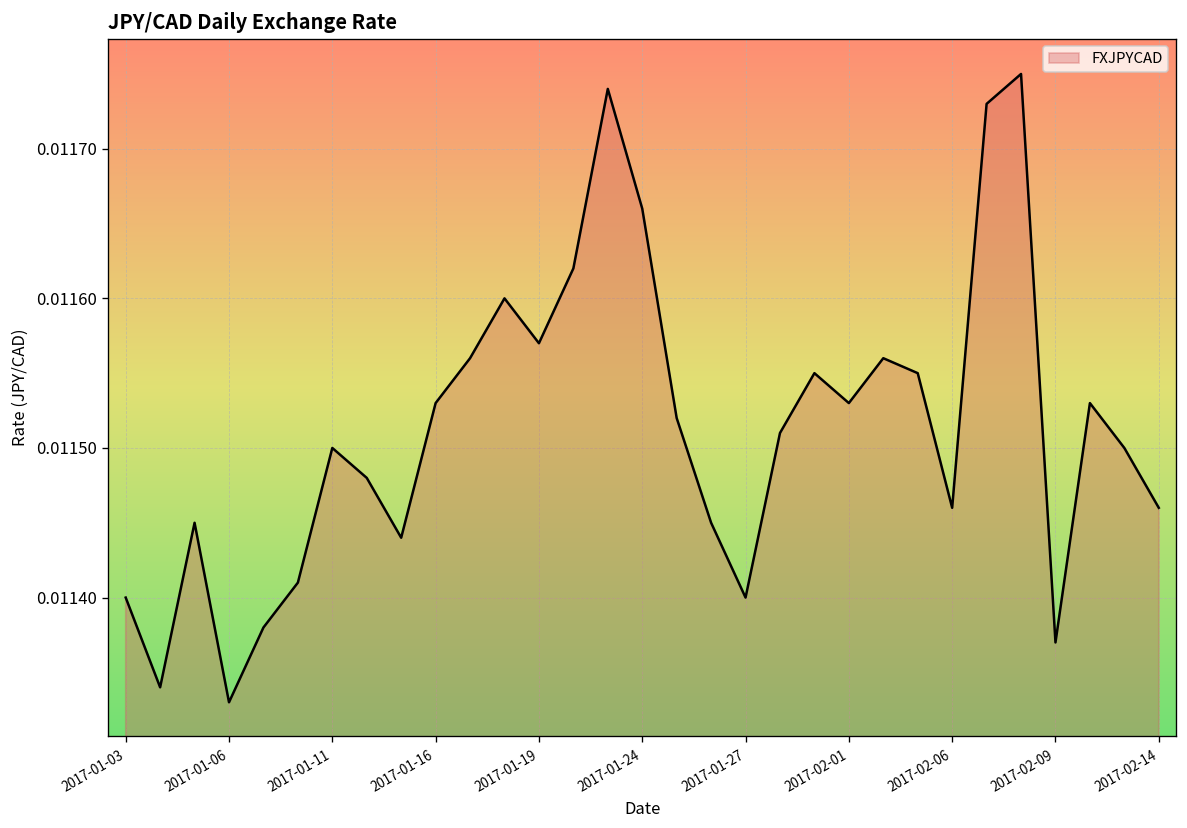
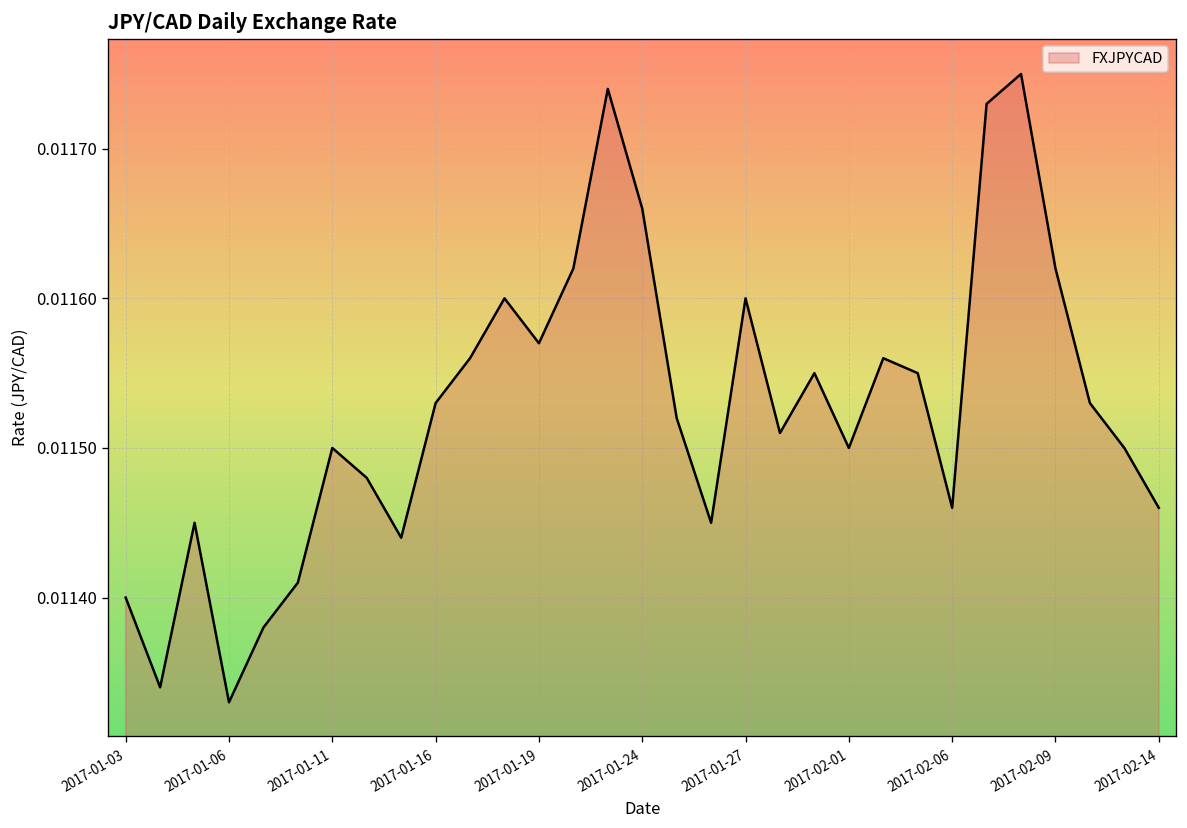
2017-01-27: 0.0114 -> 0.0116
2017-02-01: 0.01153 -> 0.01150
2017-02-09: 0.01137 -> 0.01162
